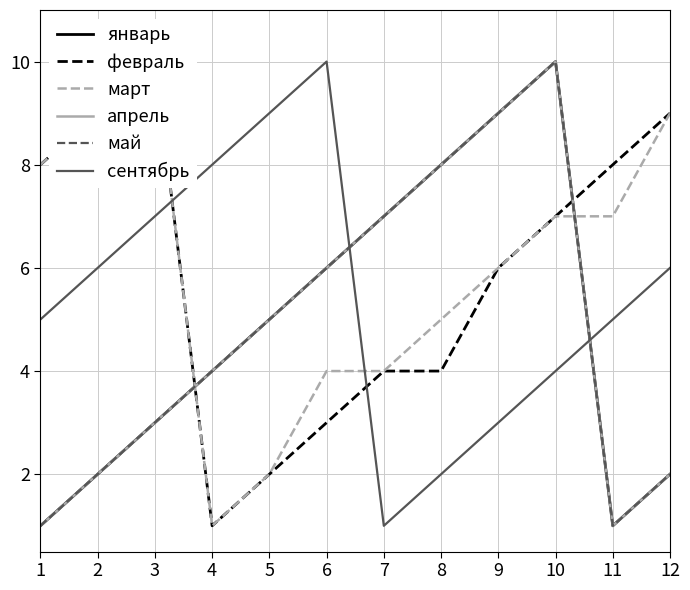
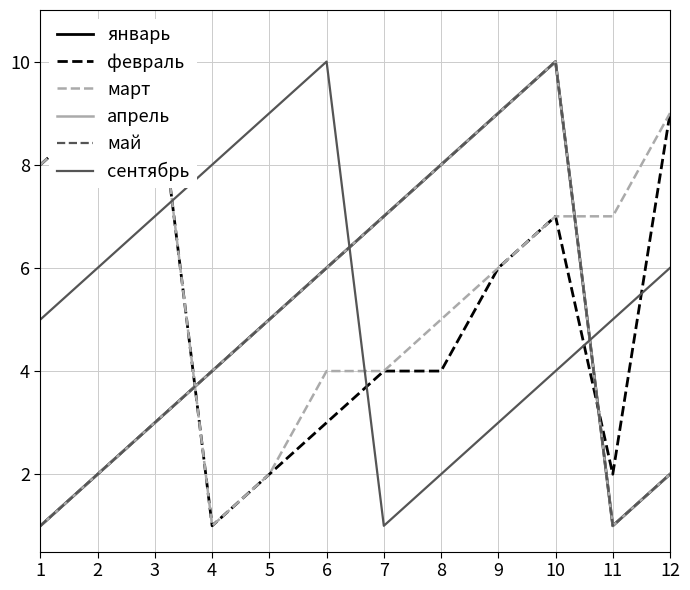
февраль, 11: 8 -> 2
